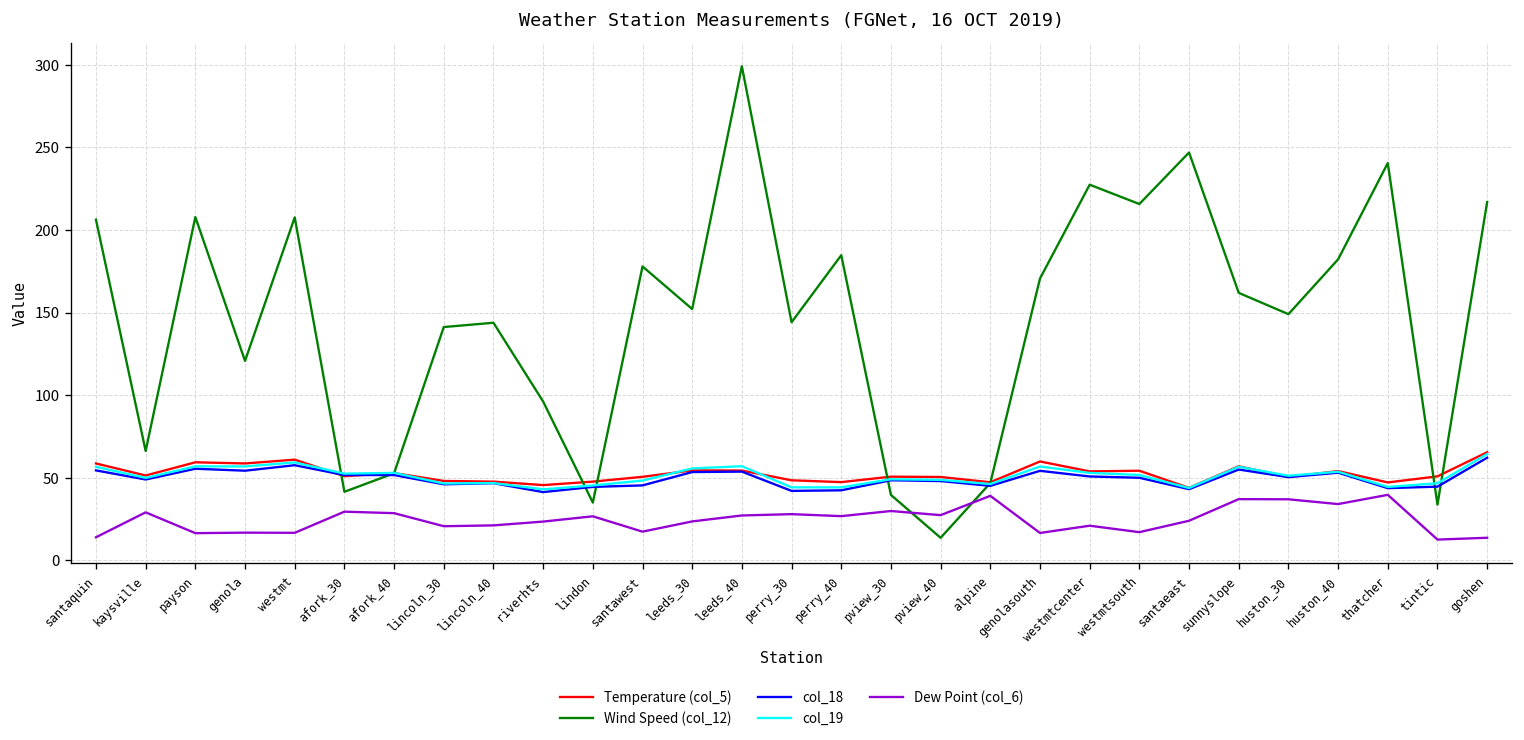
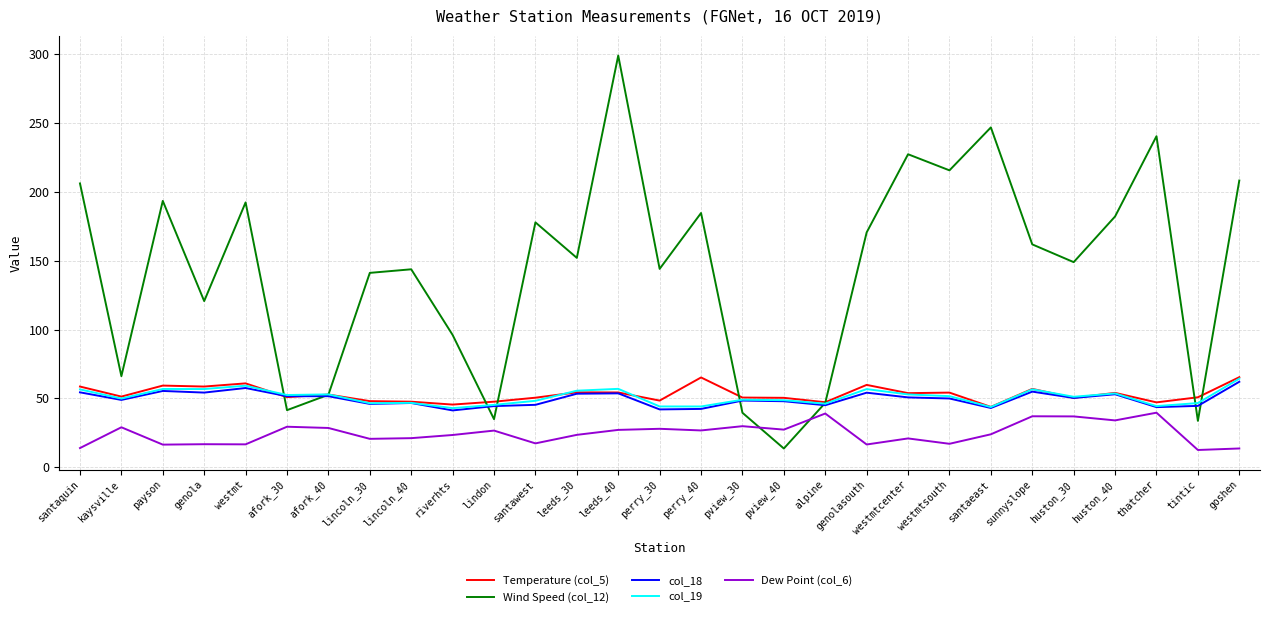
Wind Speed (col_12), payson: 208 -> 194
Wind Speed (col_12), westmt: 208 -> 192
Temperature (col_5), perry_40: 47 -> 65
Wind Speed (col_12), goshen: 217 -> 208
